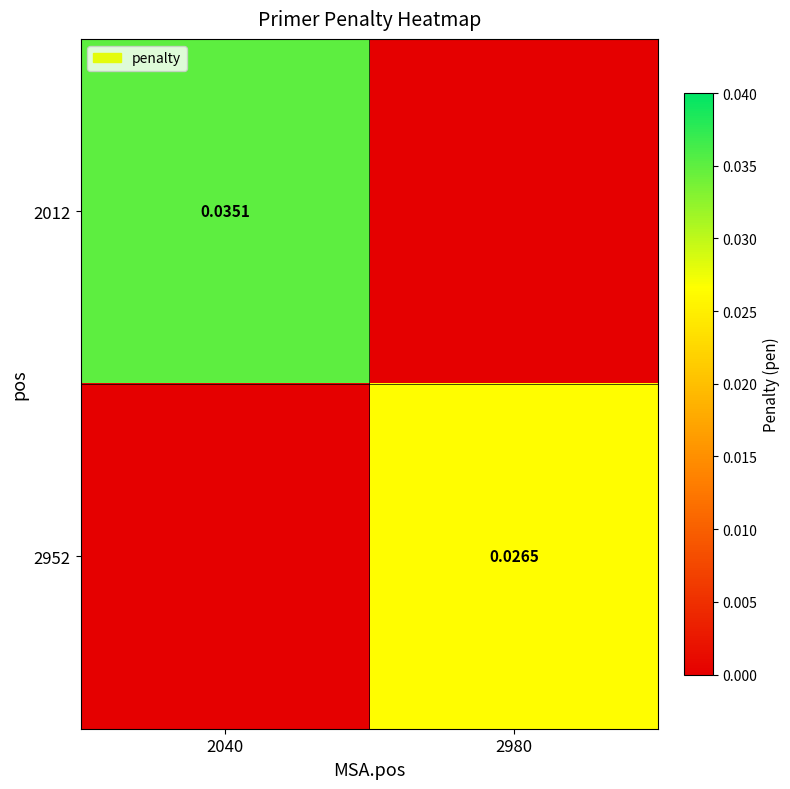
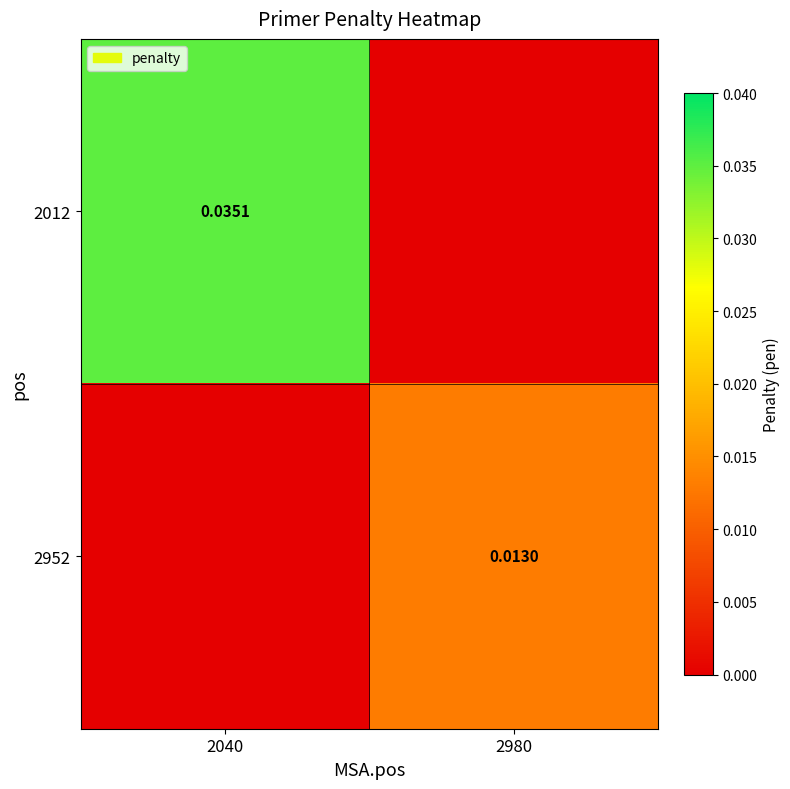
2952, 2980: 0.0265 -> 0.0130
